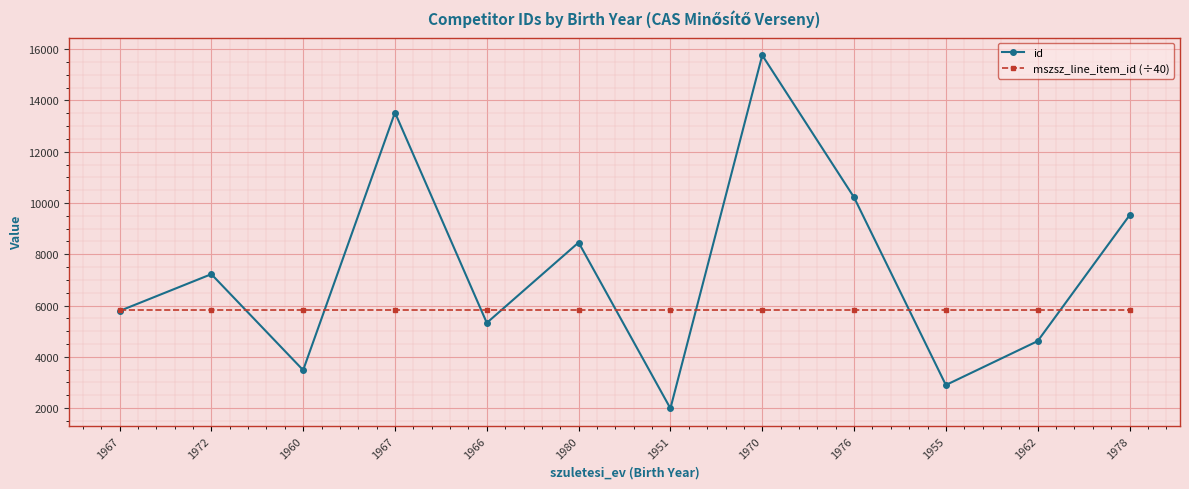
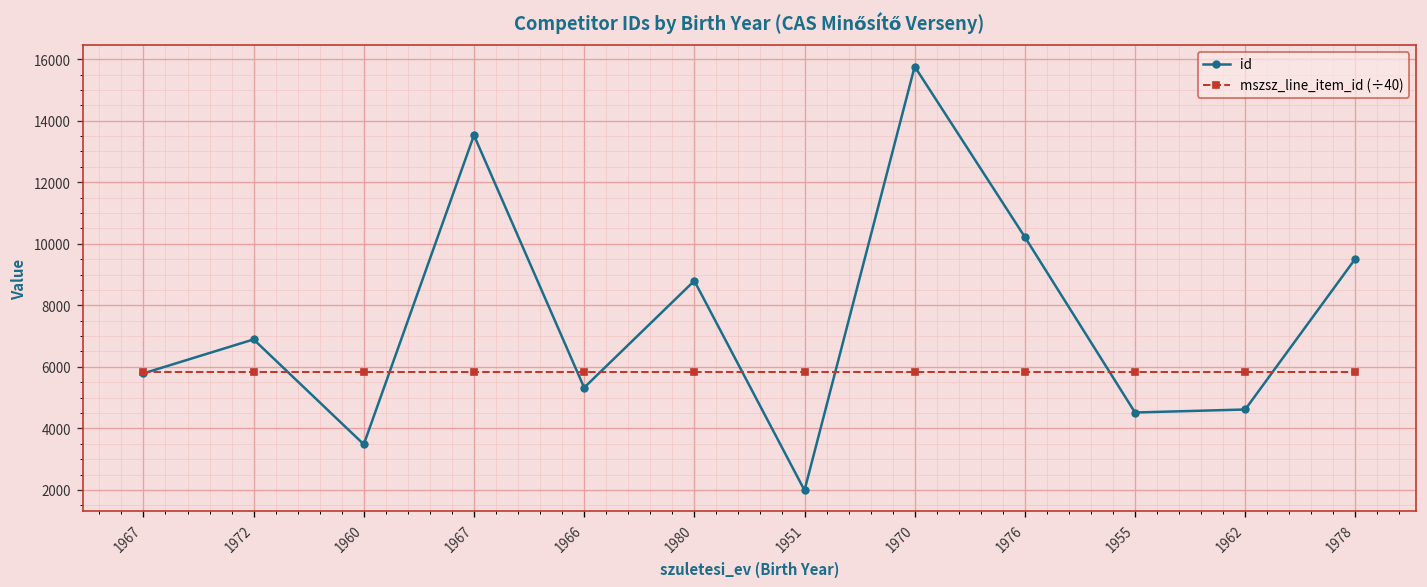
id, 1972: 7200 -> 6900
id, 1980: 8500 -> 8800
id, 1955: 2900 -> 4500
